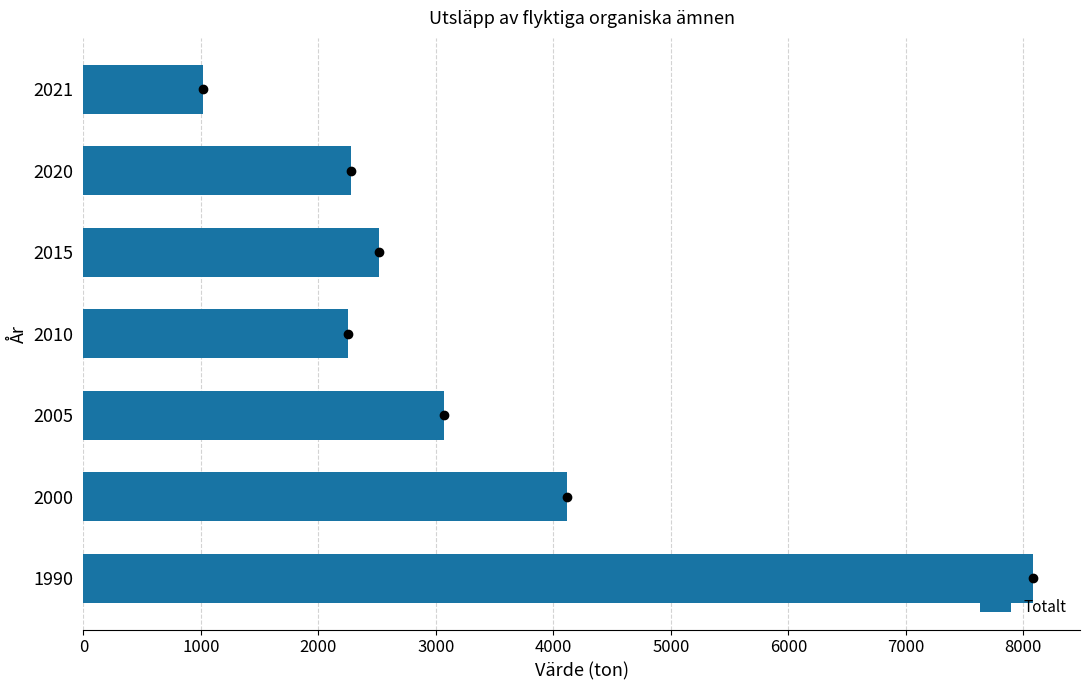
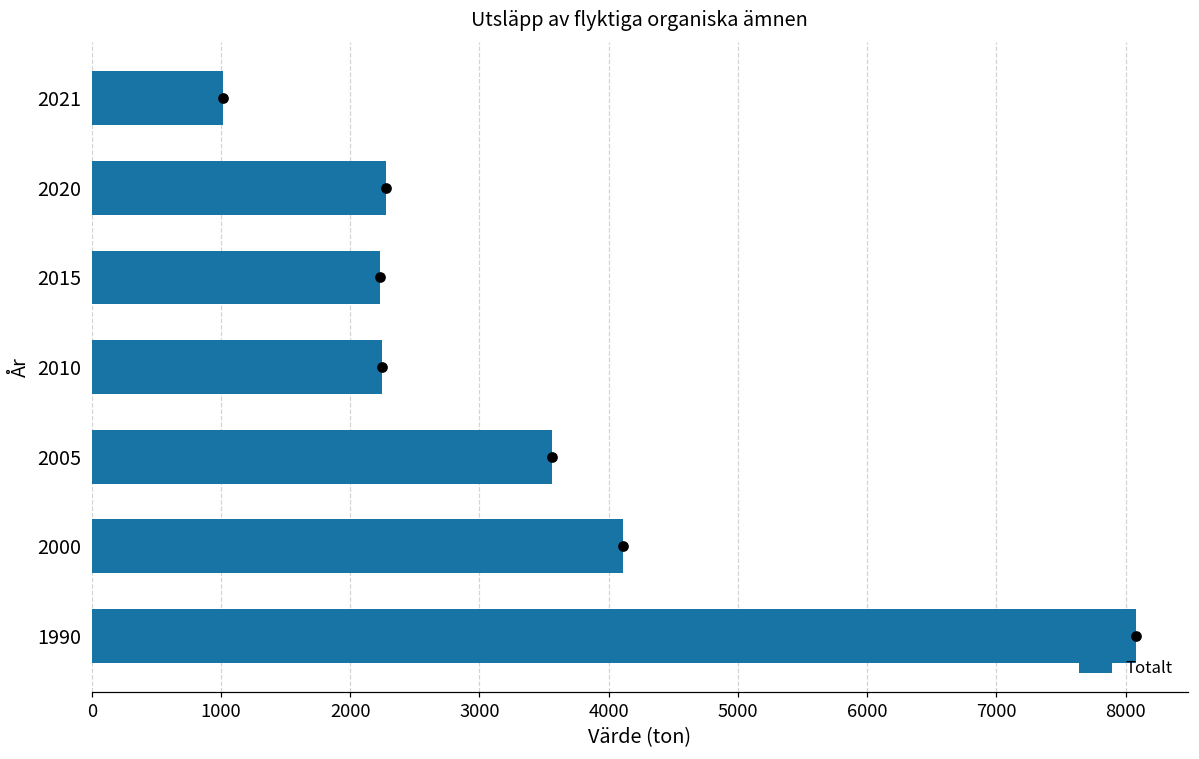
Totalt, 2015: 2520 -> 2230
Totalt, 2005: 3070 -> 3560
